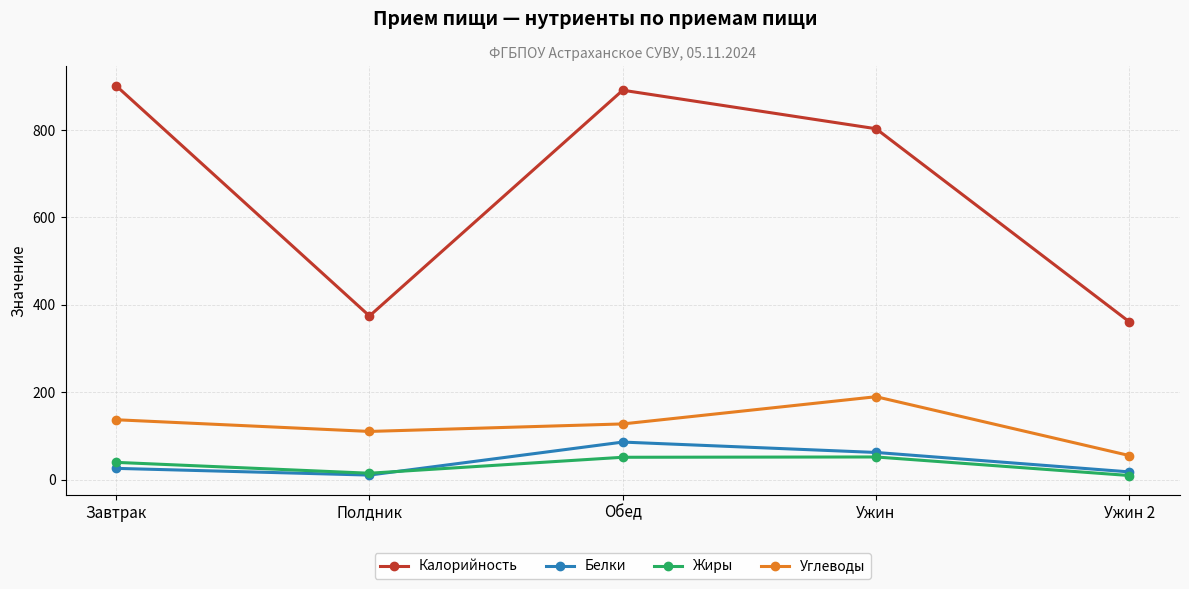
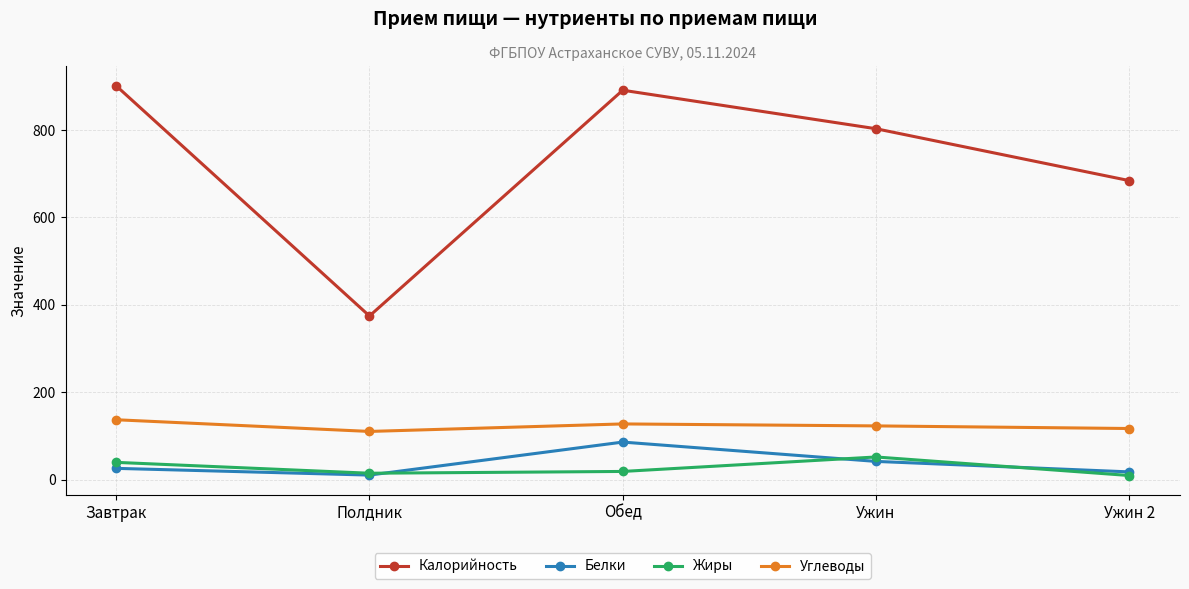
Жиры, Обед: 50 -> 20
Белки, Ужин: 60 -> 40
Углеводы, Ужин: 190 -> 120
Калорийность, Ужин 2: 360 -> 680
Углеводы, Ужин 2: 60 -> 120
